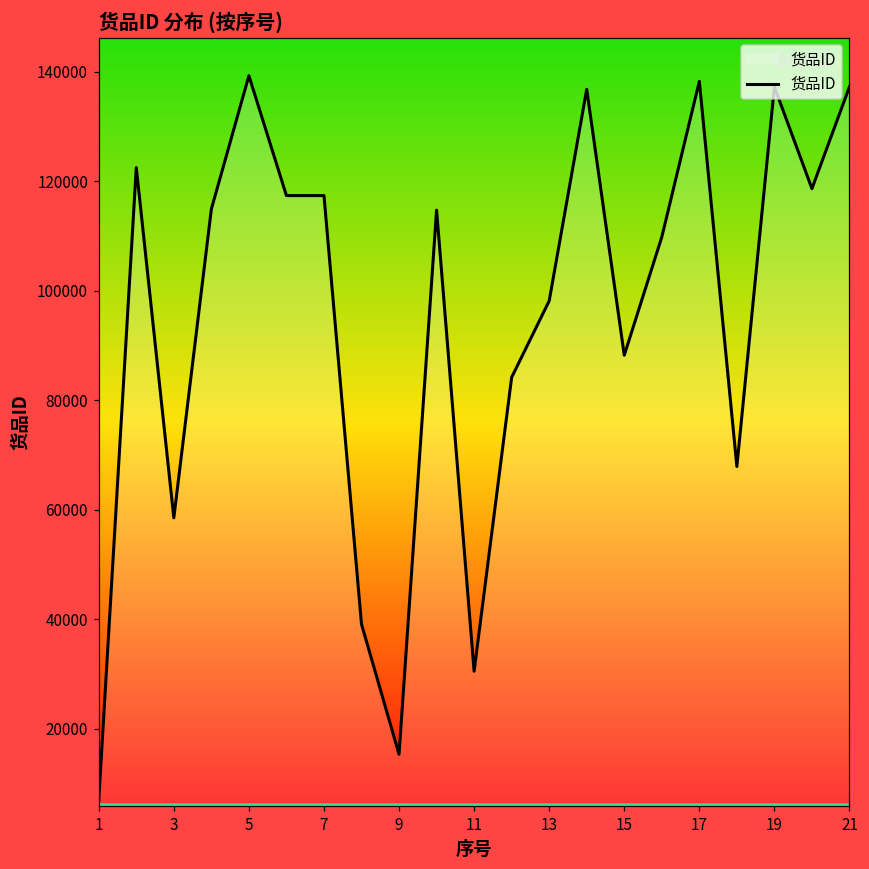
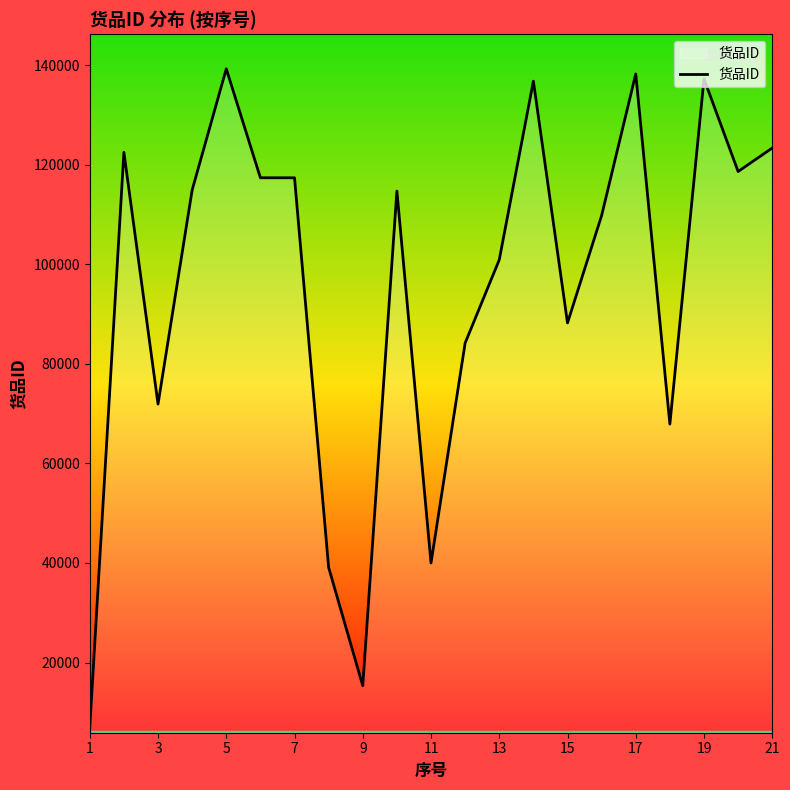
3: 59000 -> 72000
11: 31000 -> 40000
13: 98000 -> 101000
21: 137000 -> 123000
